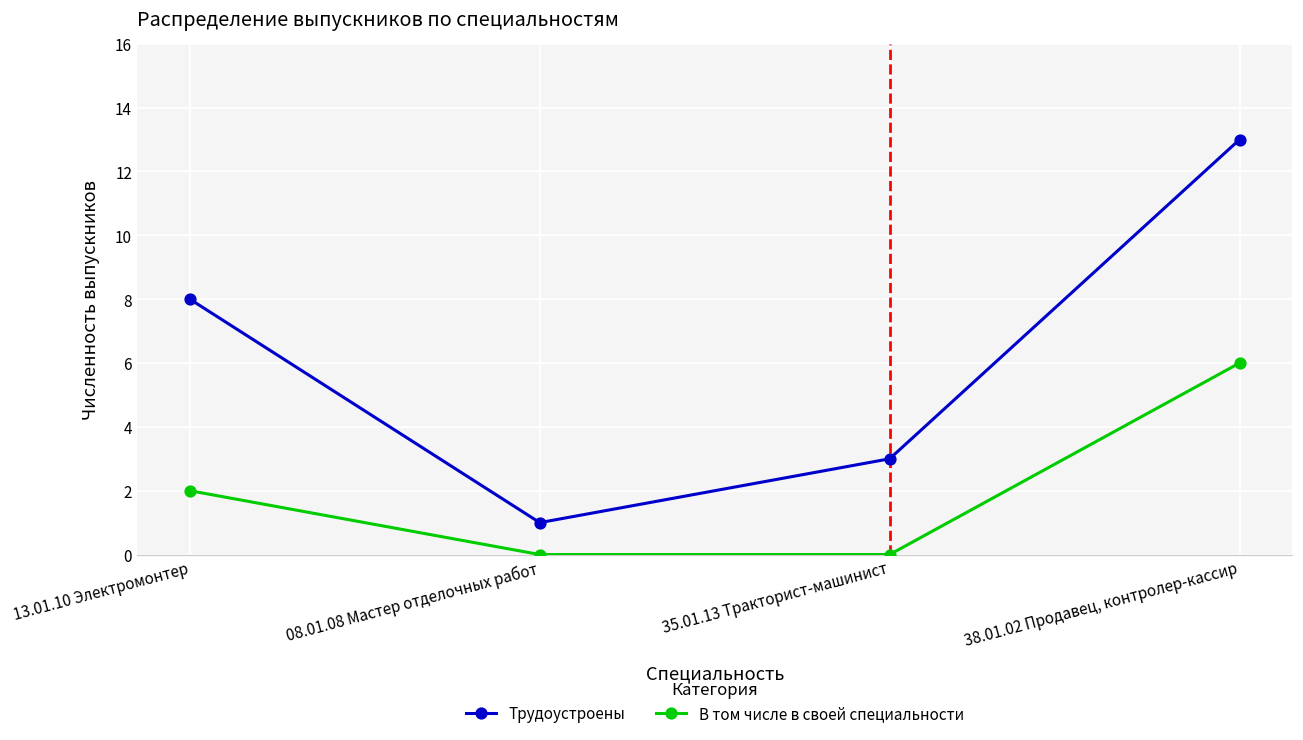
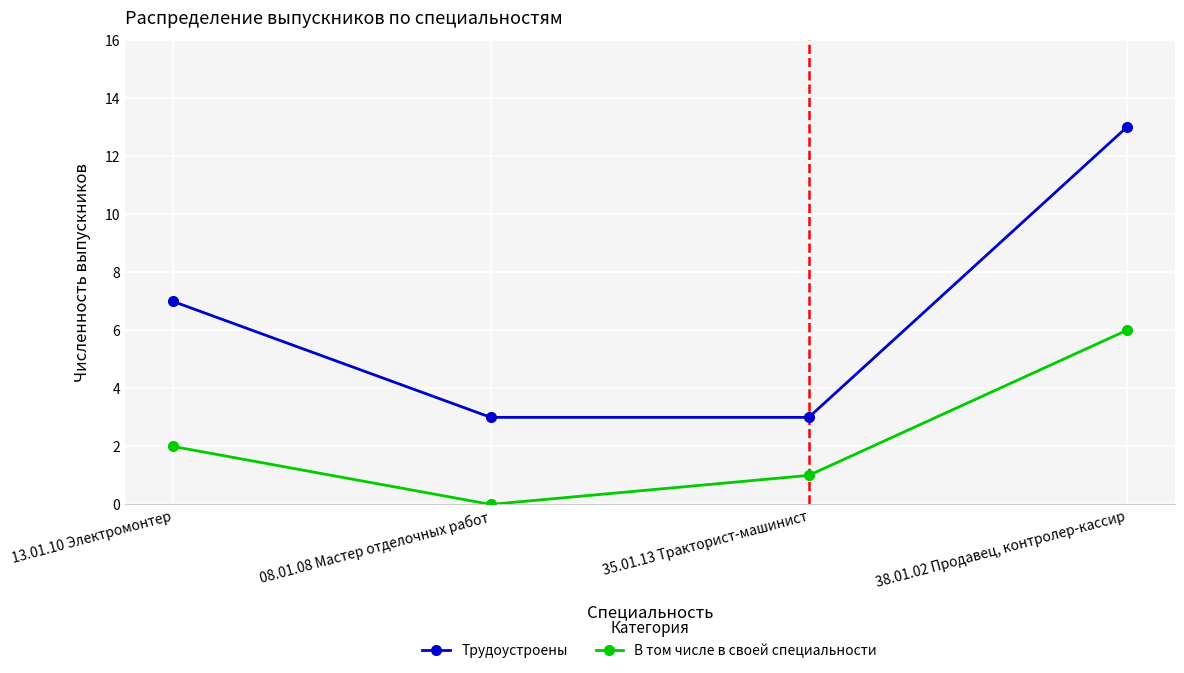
Трудоустроены, 13.01.10 Электромонтер: 8 -> 7
Трудоустроены, 08.01.08 Мастер отделочных работ: 1 -> 3
В том числе в своей специальности, 35.01.13 Тракторист-машинист: 0 -> 1
